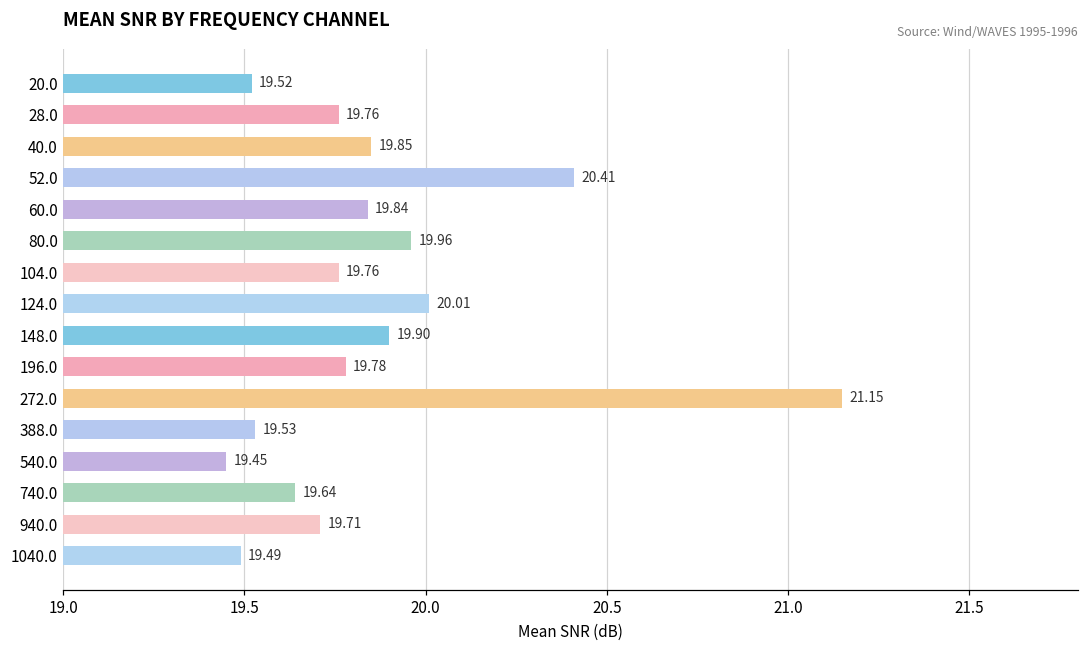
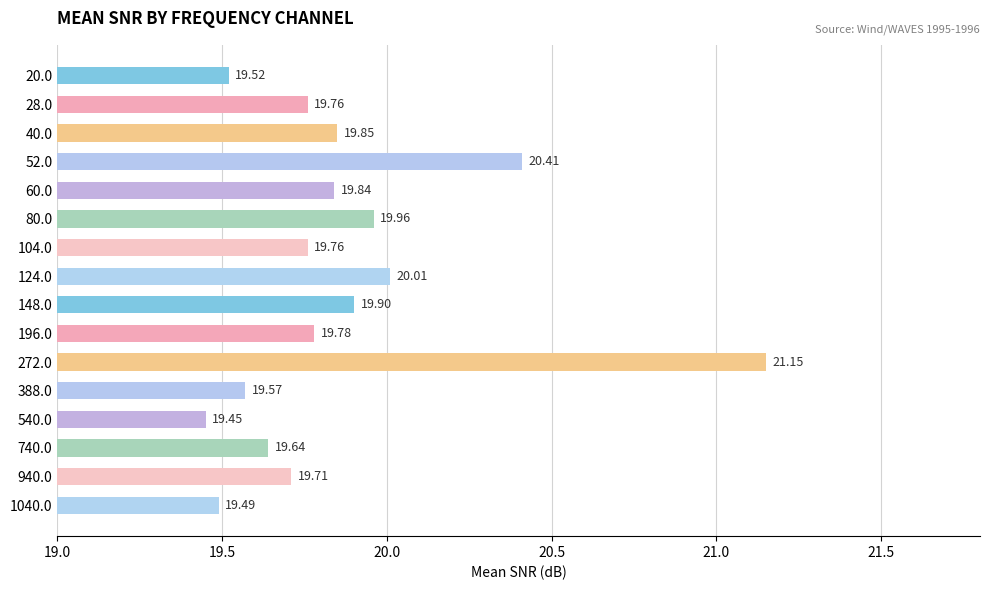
388.0: 19.53 -> 19.57
